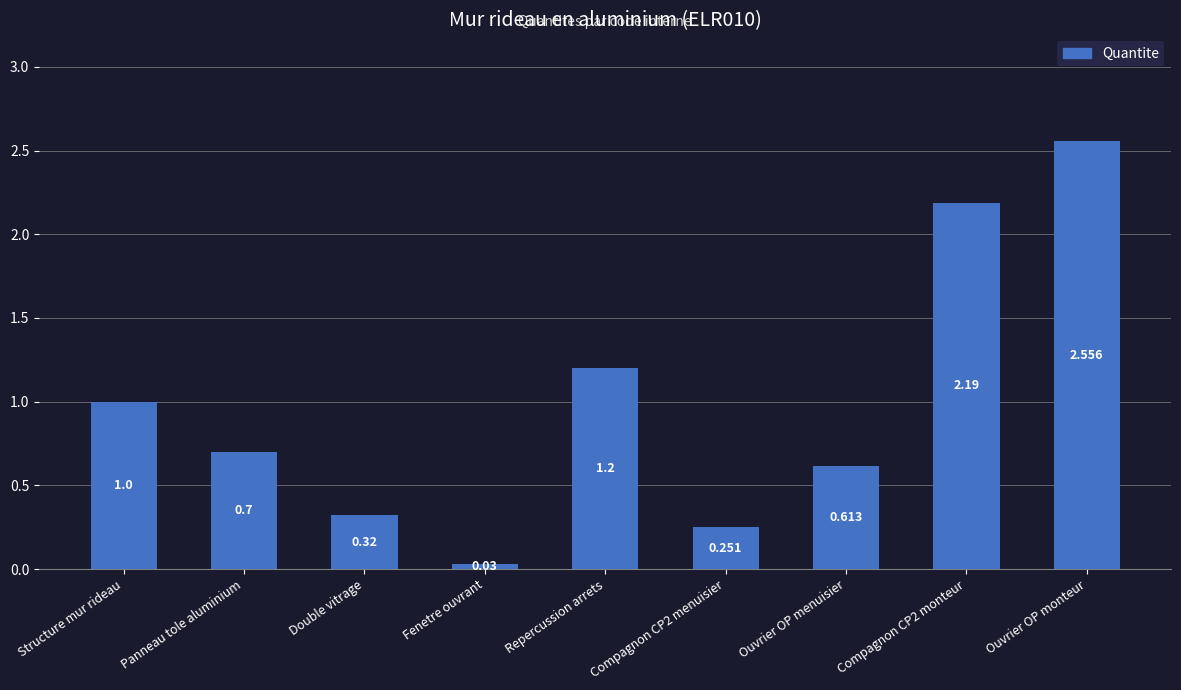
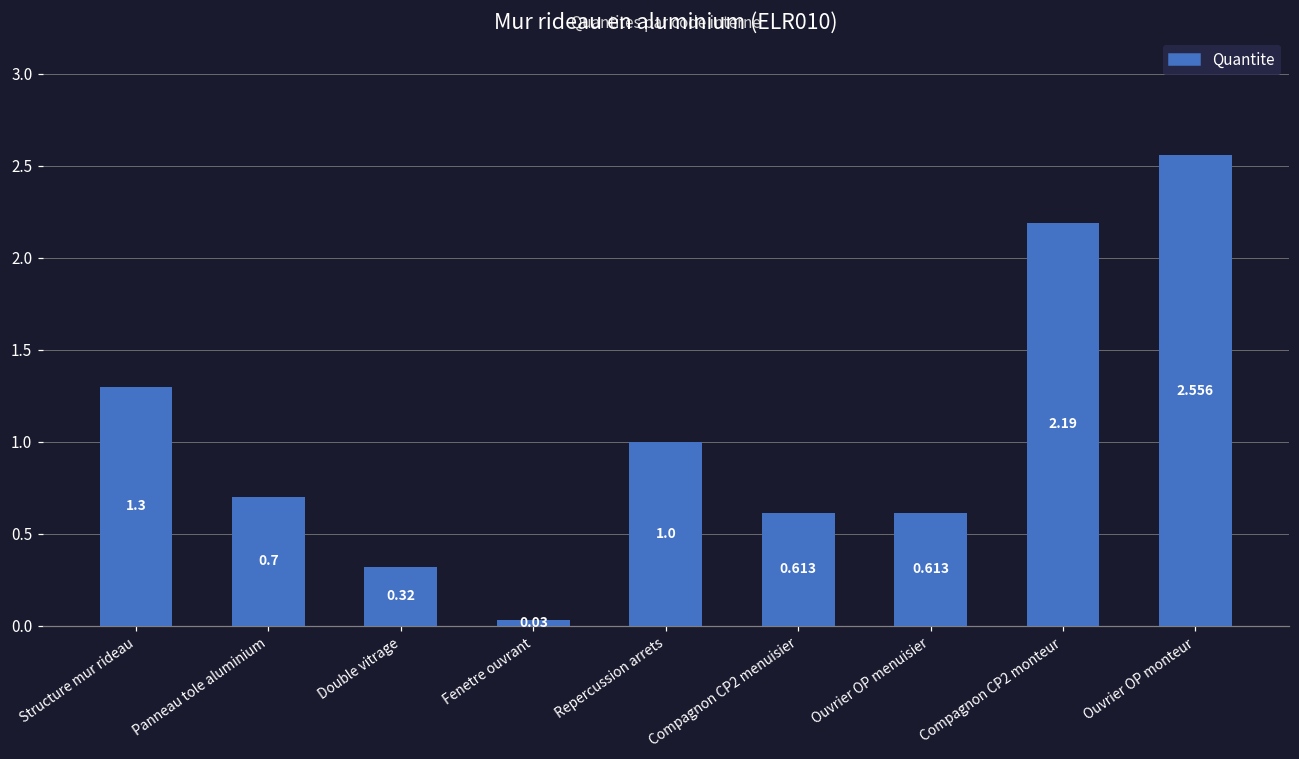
Structure mur rideau: 1.0 -> 1.3
Repercussion arrets: 1.2 -> 1.0
Compagnon CP2 menuisier: 0.251 -> 0.613
